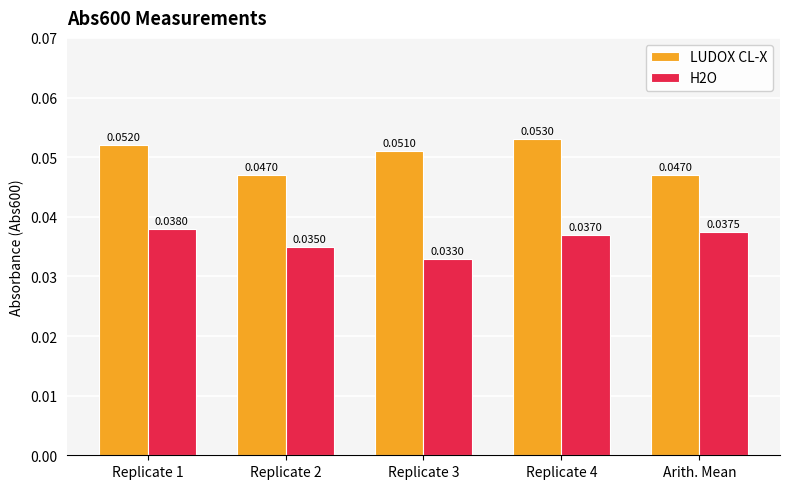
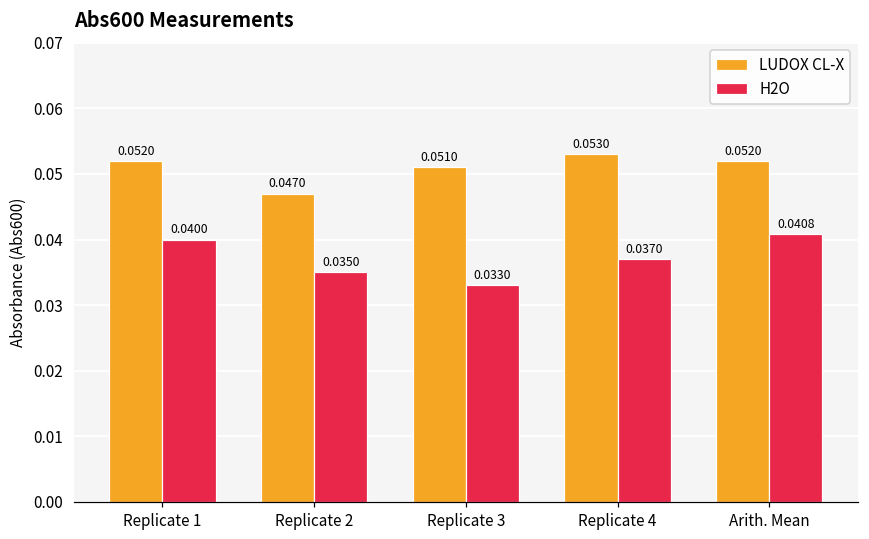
H2O, Replicate 1: 0.0380 -> 0.0400
LUDOX CL-X, Arith. Mean: 0.0470 -> 0.0520
H2O, Arith. Mean: 0.0375 -> 0.0408
